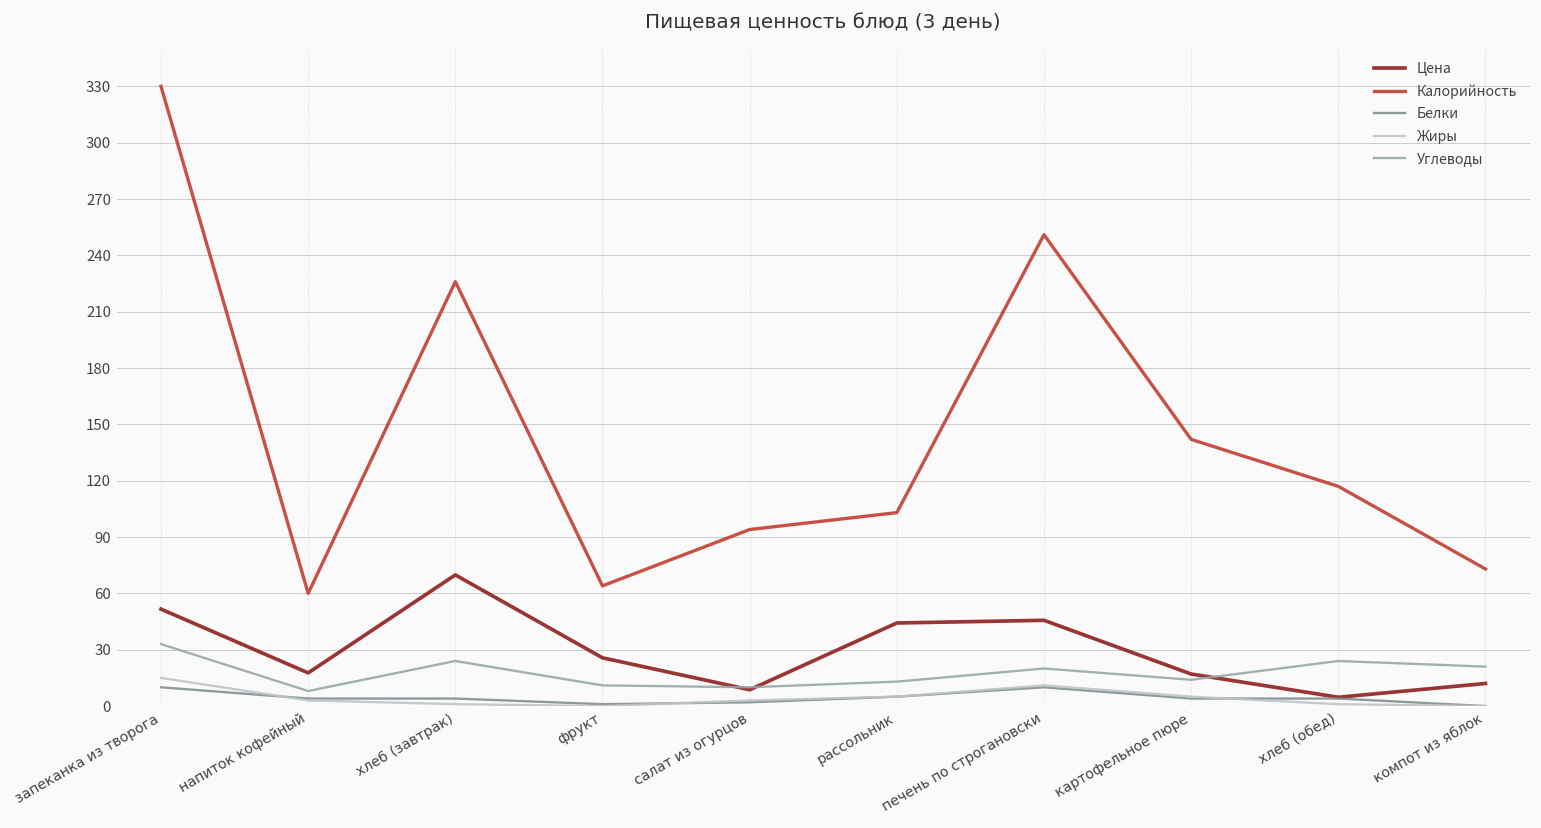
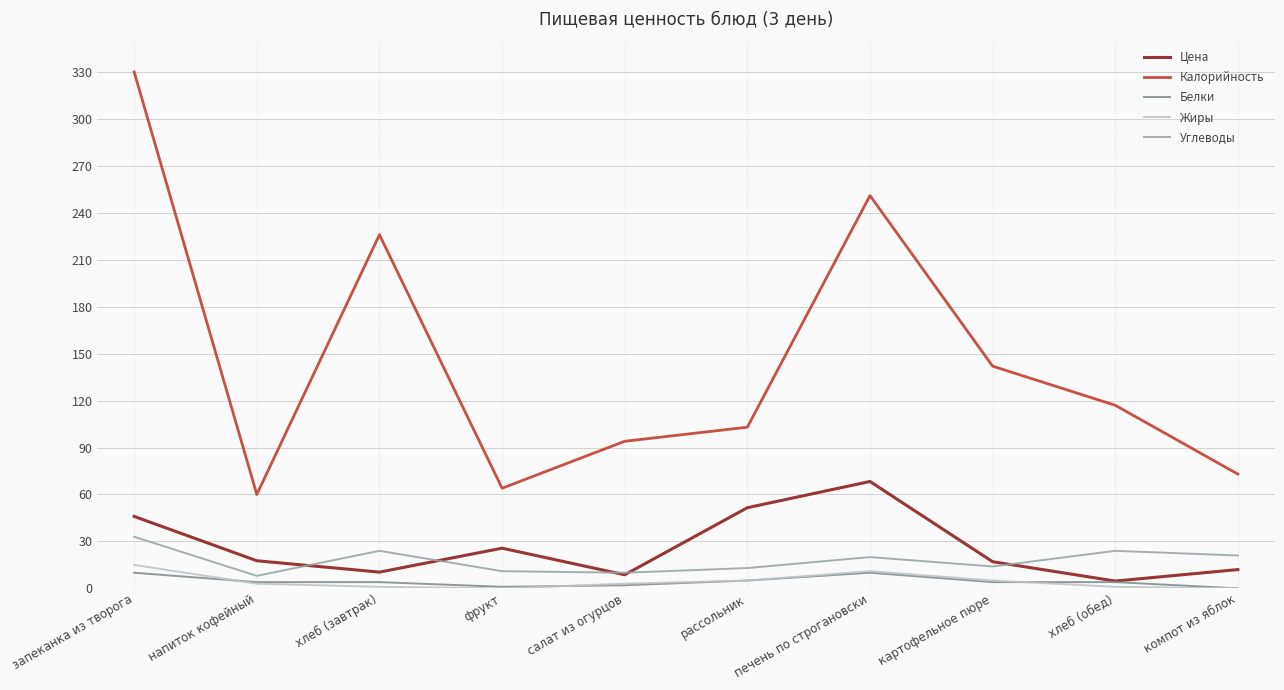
Цена, запеканка из творога: 52 -> 46
Цена, хлеб (завтрак): 70 -> 10
Цена, рассольник: 44 -> 52
Цена, печень по строгановски: 46 -> 68
